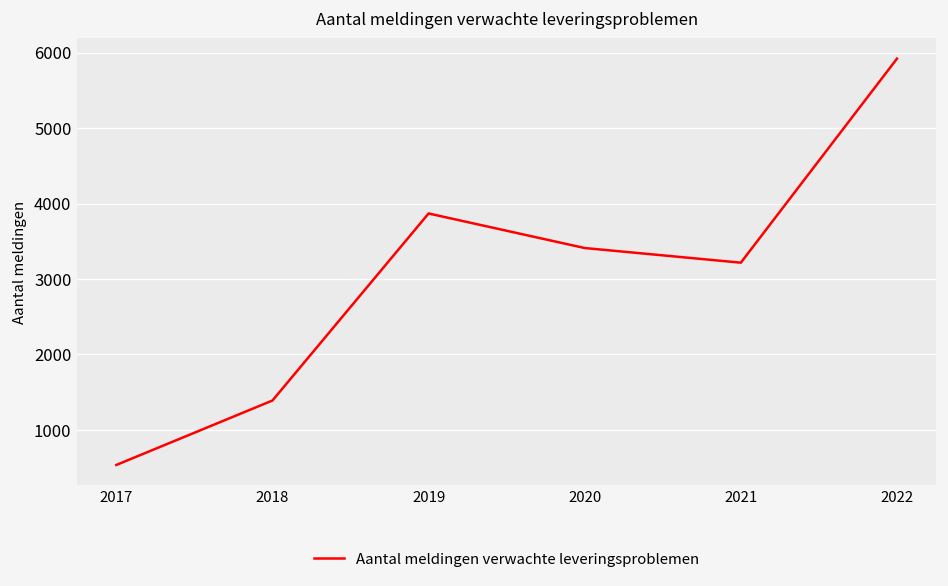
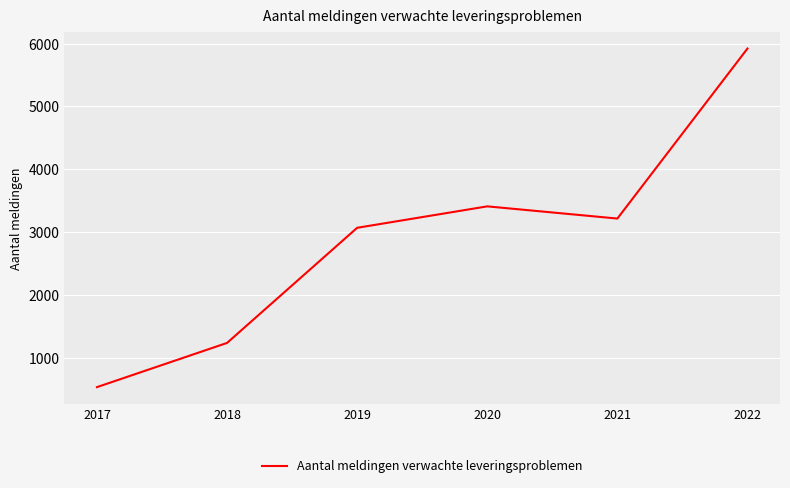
2018: 1400 -> 1200
2019: 3900 -> 3100
